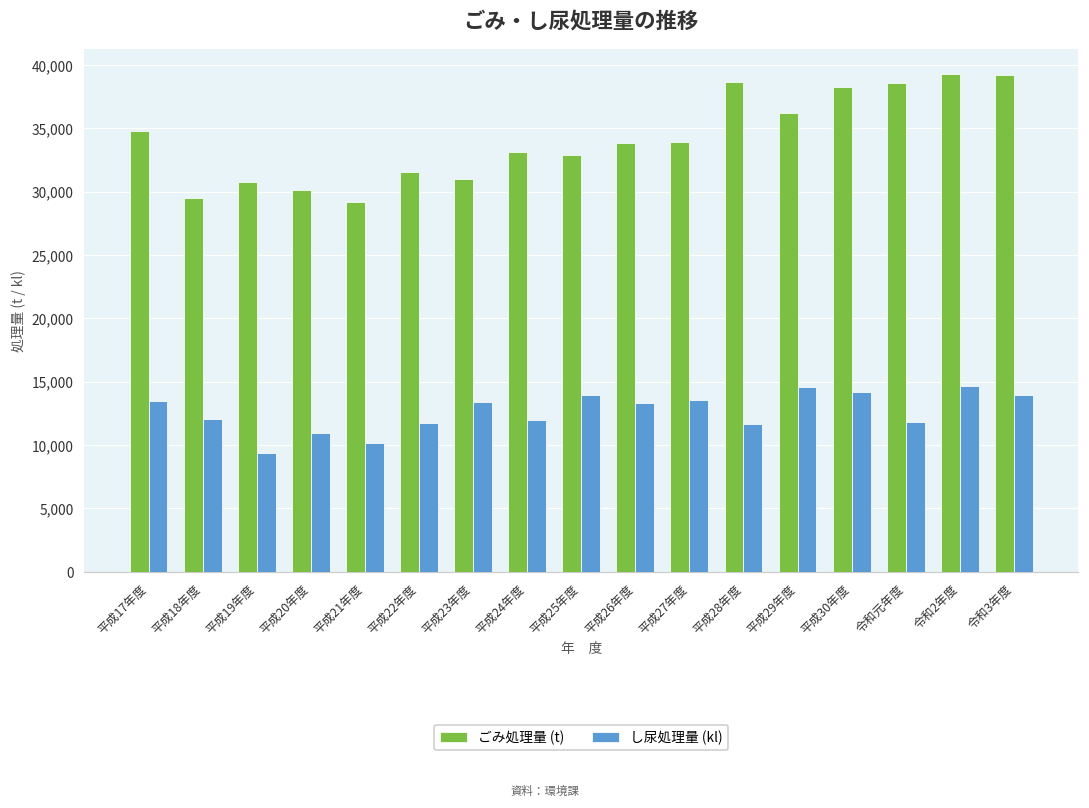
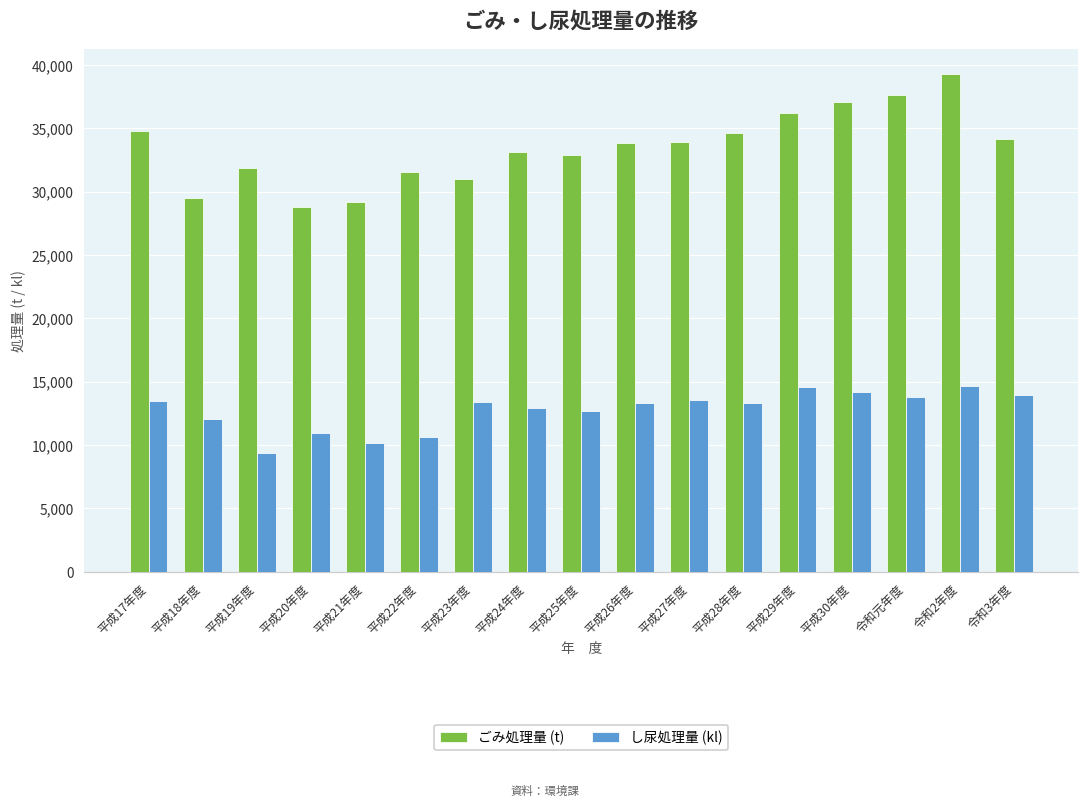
ごみ処理量 (t), 平成19年度: 30,700 -> 31,900
ごみ処理量 (t), 平成20年度: 30,100 -> 28,800
し尿処理量 (kl), 平成22年度: 11,700 -> 10,600
し尿処理量 (kl), 平成24年度: 12,000 -> 12,900
し尿処理量 (kl), 平成25年度: 13,900 -> 12,700
ごみ処理量 (t), 平成28年度: 38,700 -> 34,700
し尿処理量 (kl), 平成28年度: 11,700 -> 13,300
ごみ処理量 (t), 平成30年度: 38,200 -> 37,100
ごみ処理量 (t), 令和元年度: 38,600 -> 37,600
し尿処理量 (kl), 令和元年度: 11,800 -> 13,800
ごみ処理量 (t), 令和3年度: 39,200 -> 34,200
